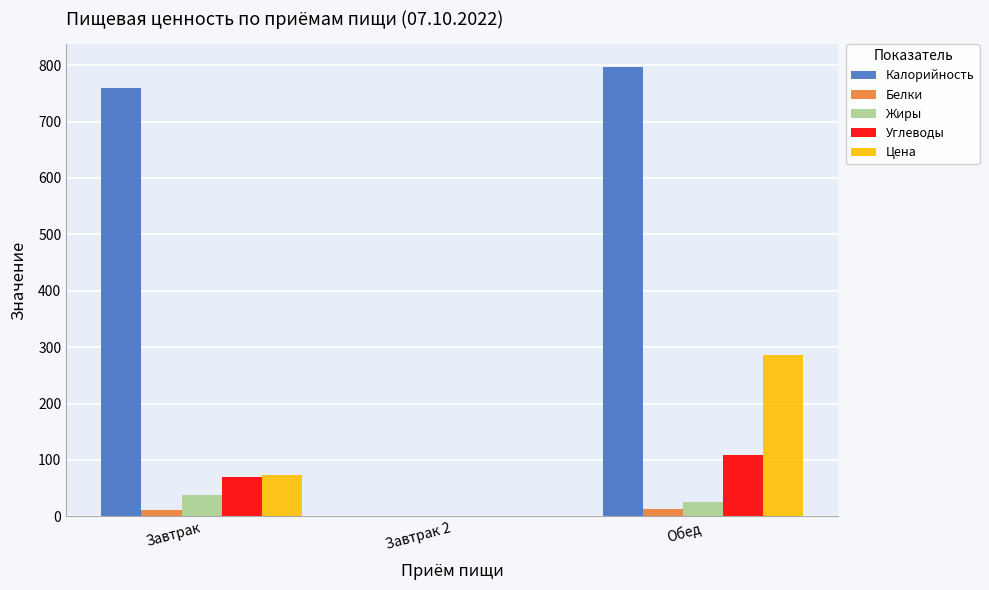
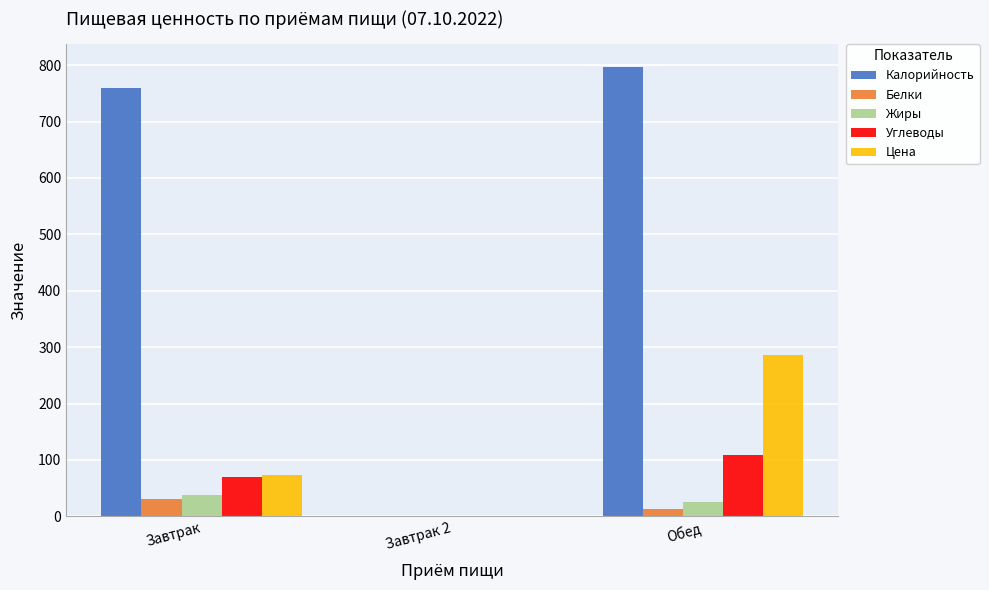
Белки, Завтрак: 10 -> 30
